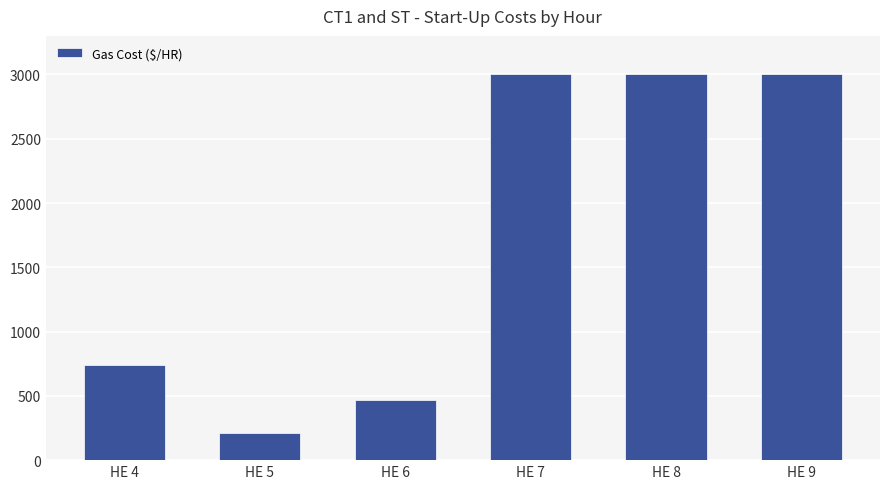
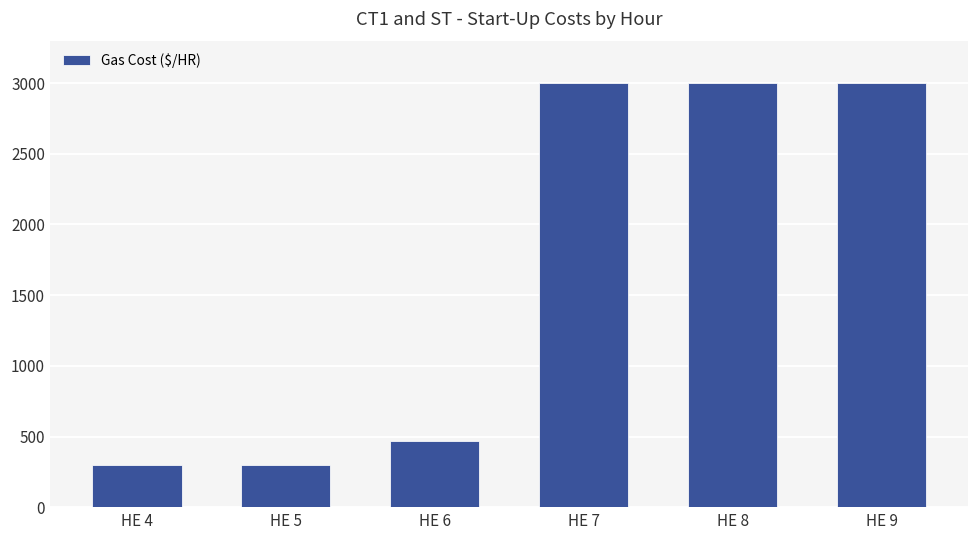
HE 4: 740 -> 300
HE 5: 210 -> 300
